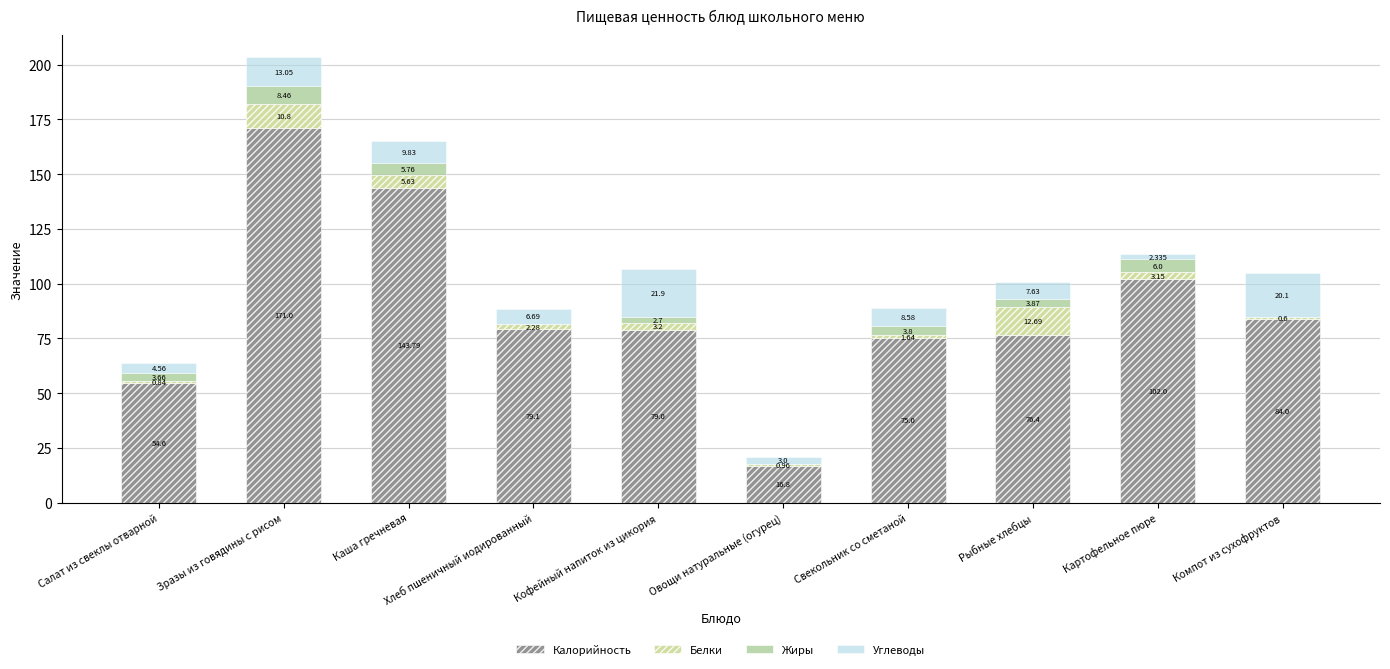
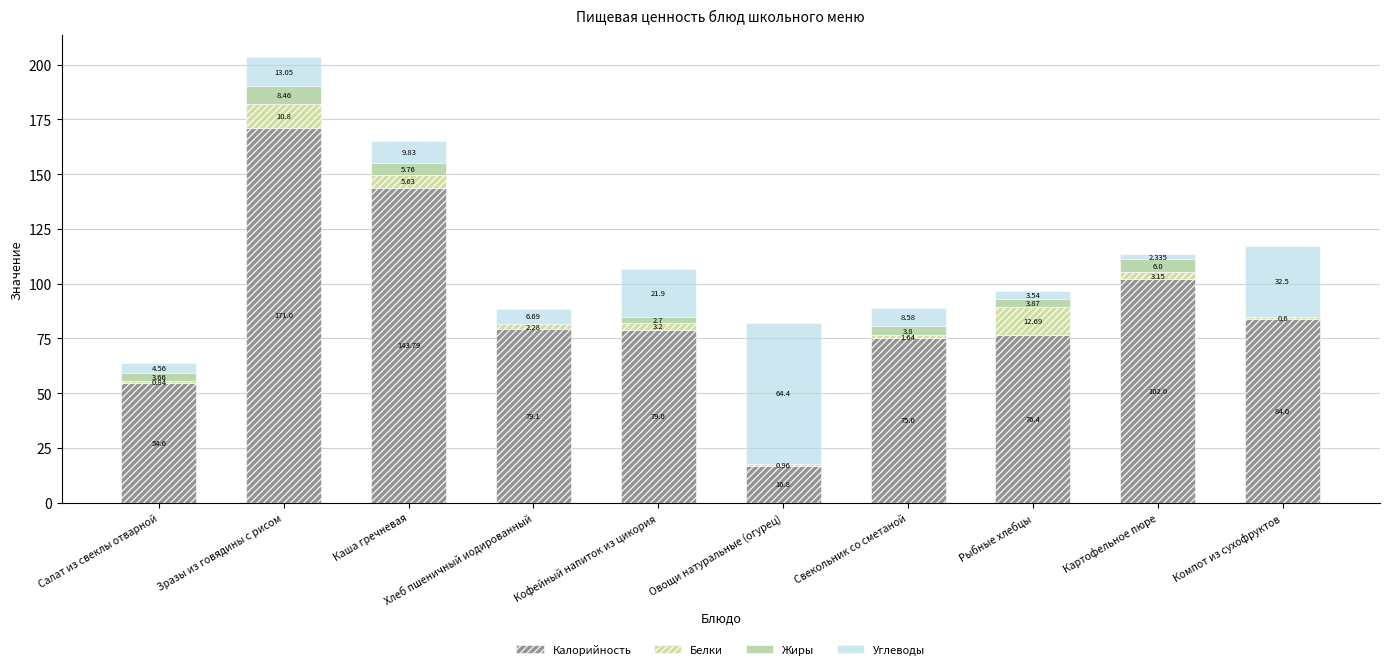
Углеводы, Овощи натуральные (огурец): 3.0 -> 64.4
Углеводы, Рыбные хлебцы: 7.63 -> 3.54
Углеводы, Компот из сухофруктов: 20.1 -> 32.5
